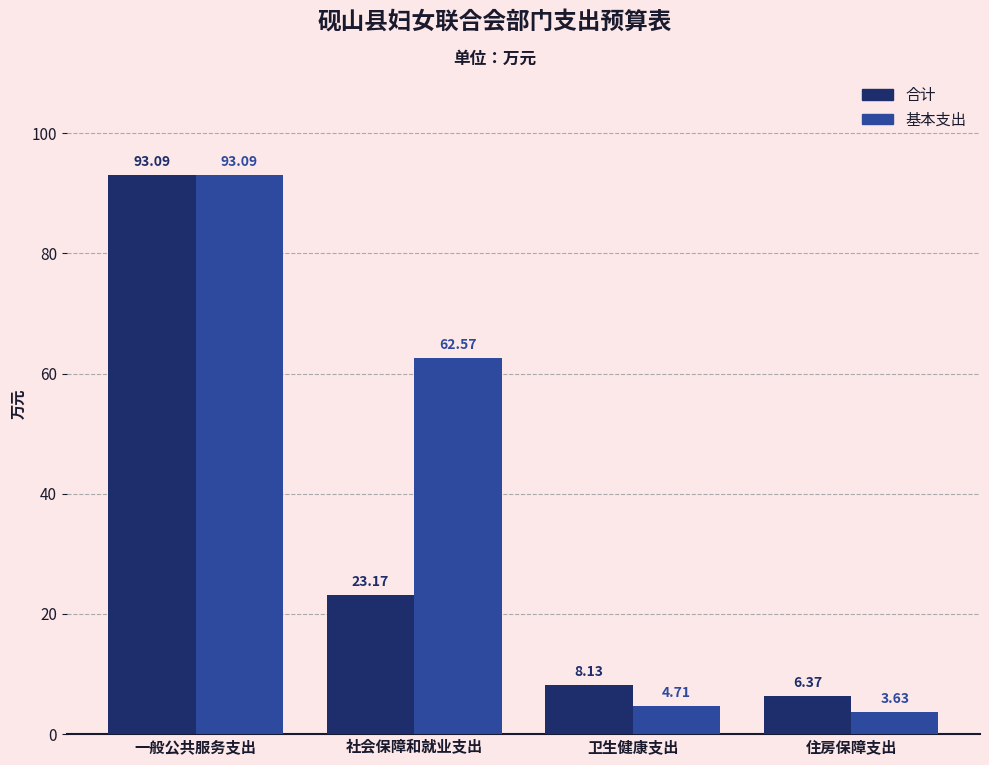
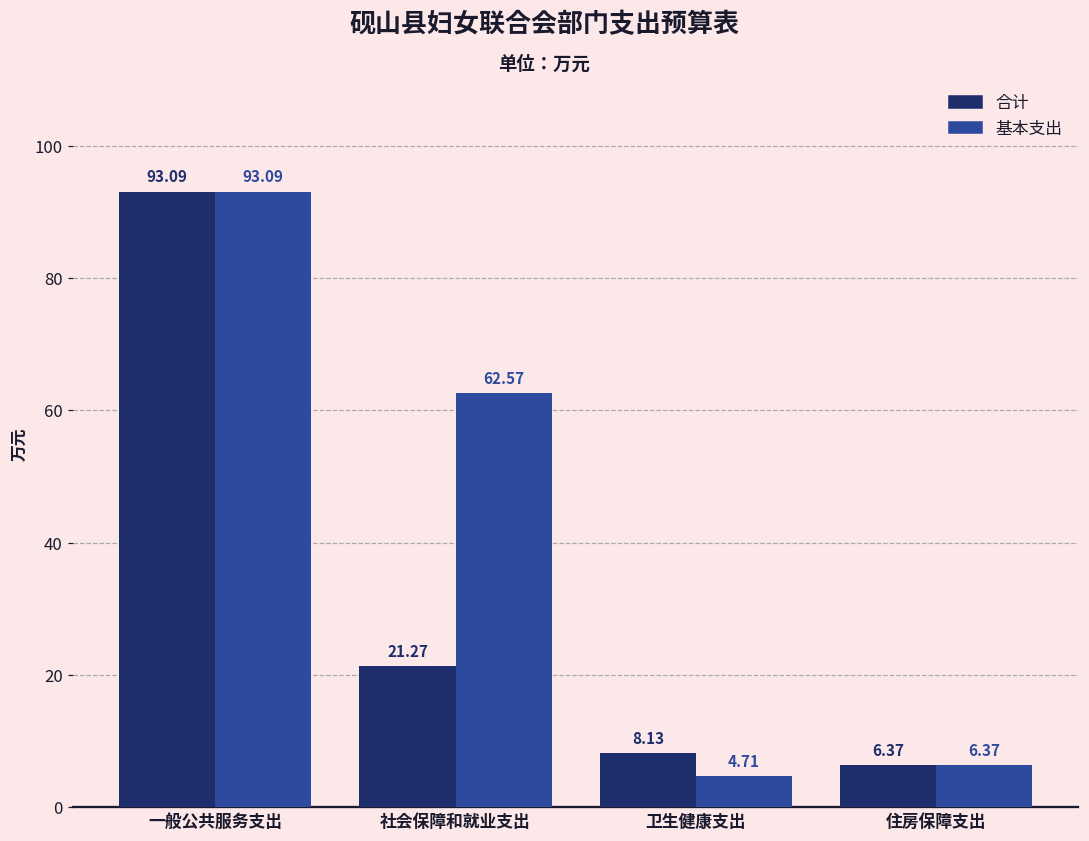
合计, 社会保障和就业支出: 23.17 -> 21.27
基本支出, 住房保障支出: 3.63 -> 6.37
